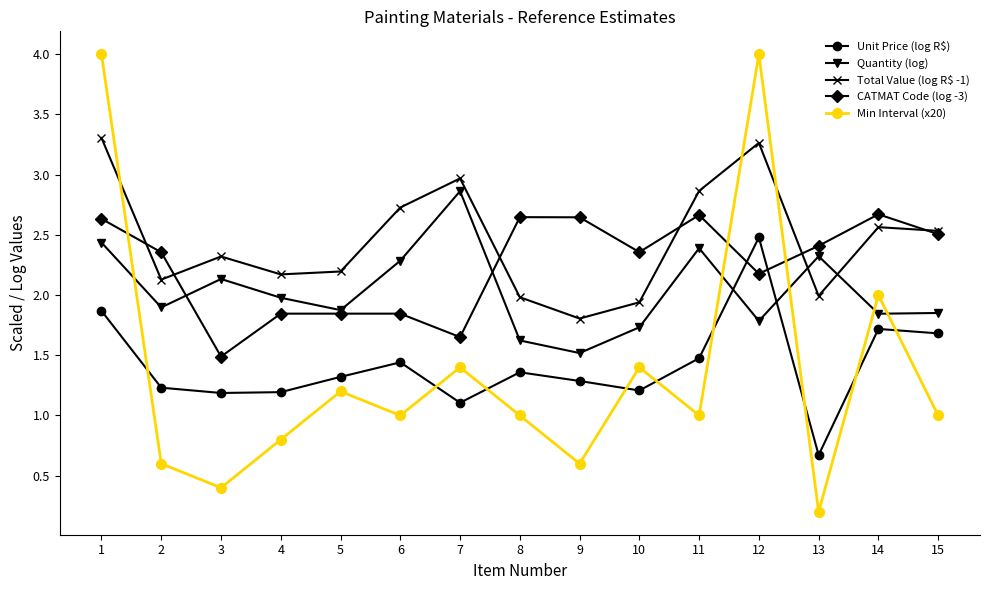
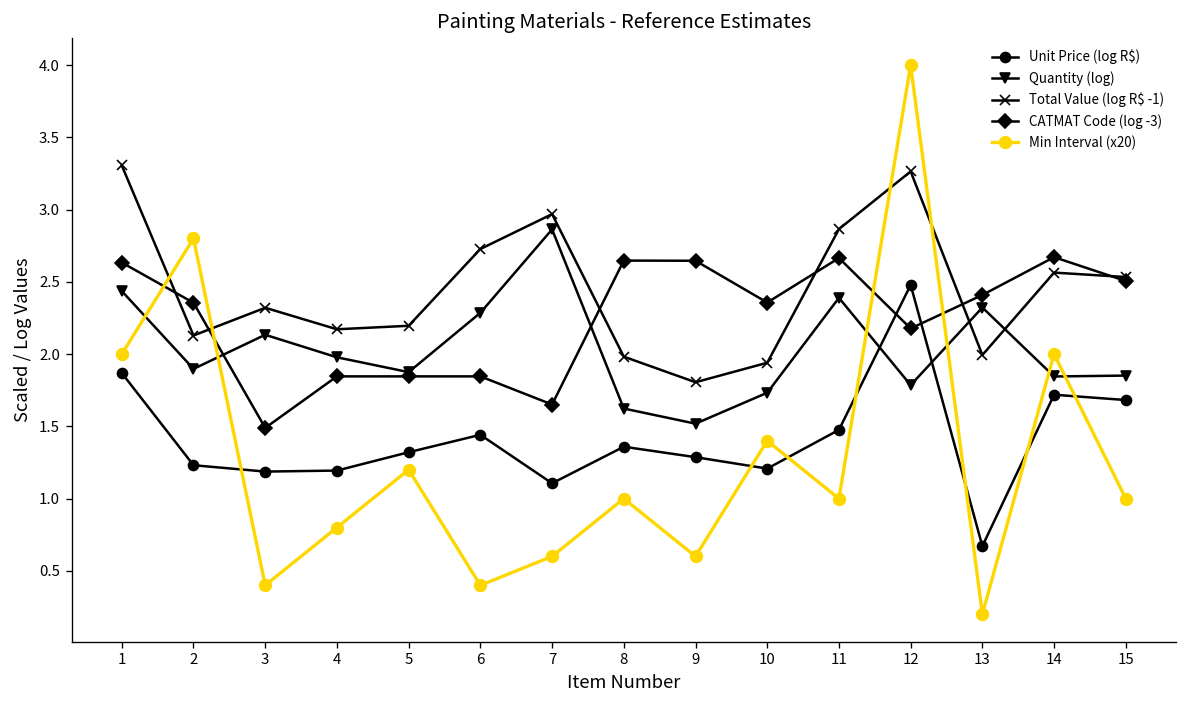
Min Interval (x20), 1: 4.00 -> 2.00
Min Interval (x20), 2: 0.60 -> 2.80
Min Interval (x20), 6: 1.00 -> 0.40
Min Interval (x20), 7: 1.40 -> 0.60
